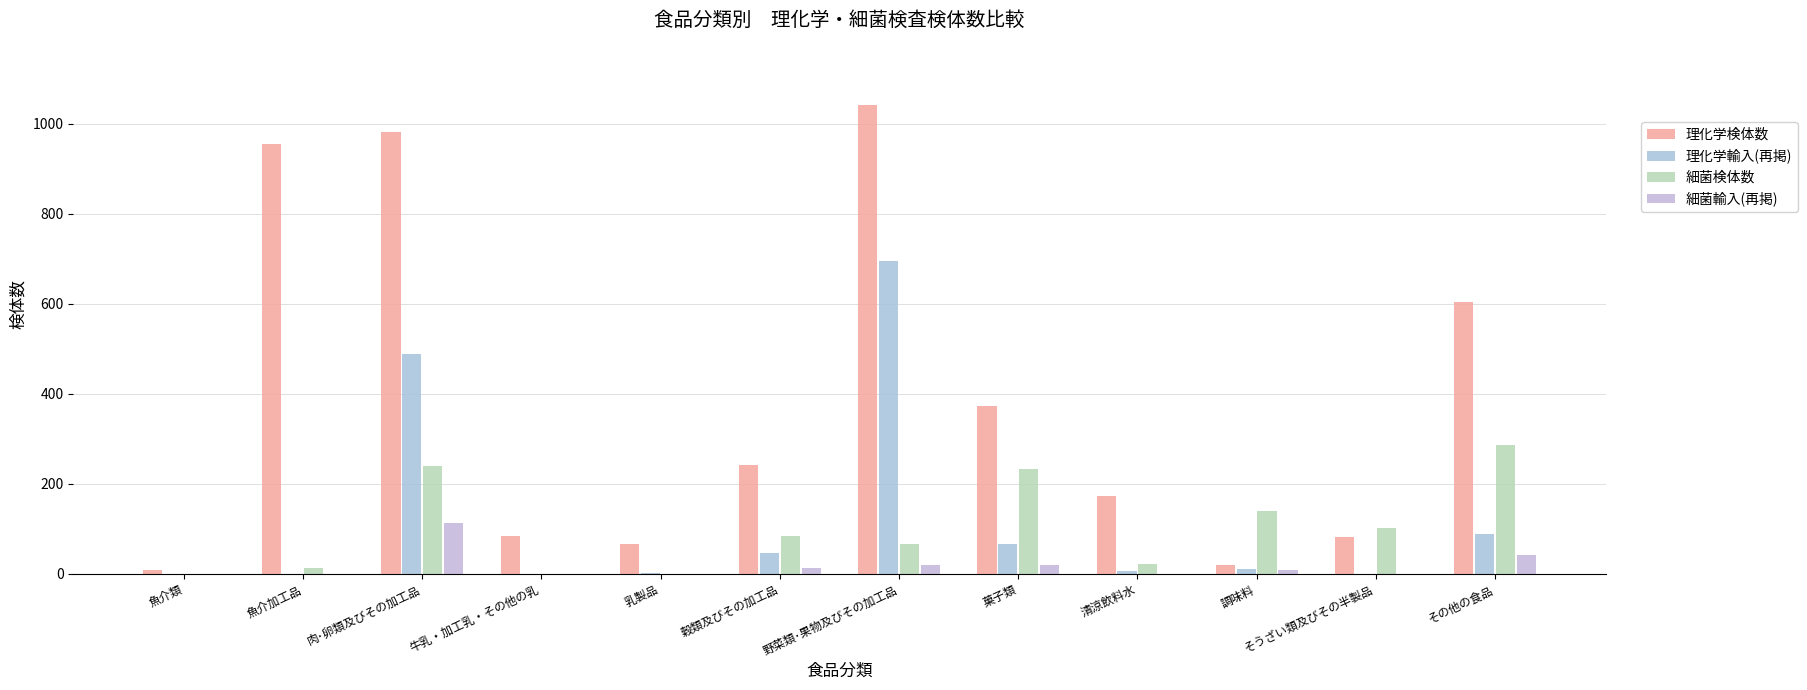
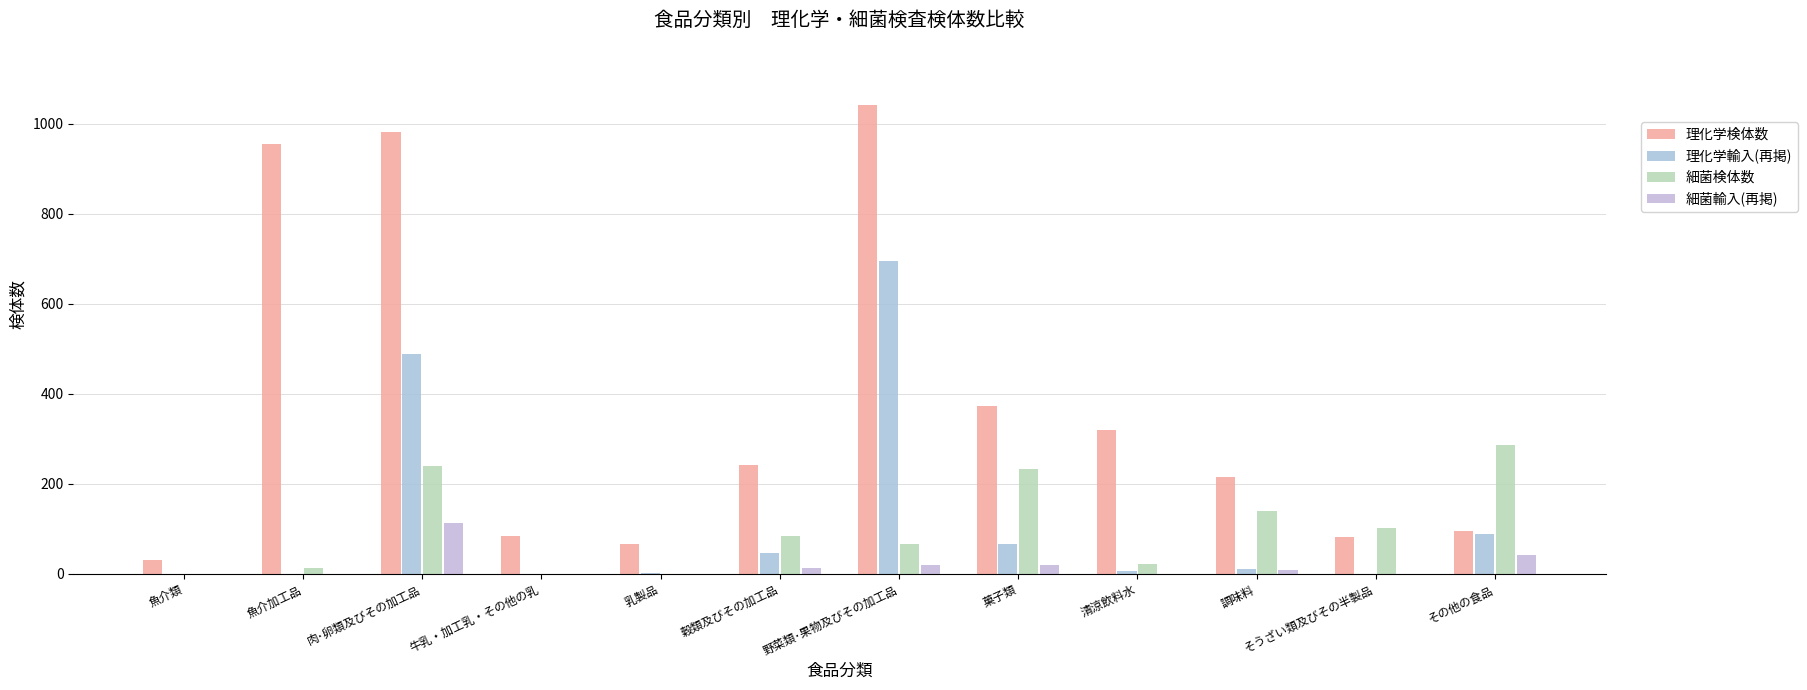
理化学検体数, 魚介類: 10 -> 30
理化学検体数, 清涼飲料水: 170 -> 320
理化学検体数, 調味料: 20 -> 220
理化学検体数, その他の食品: 600 -> 100
